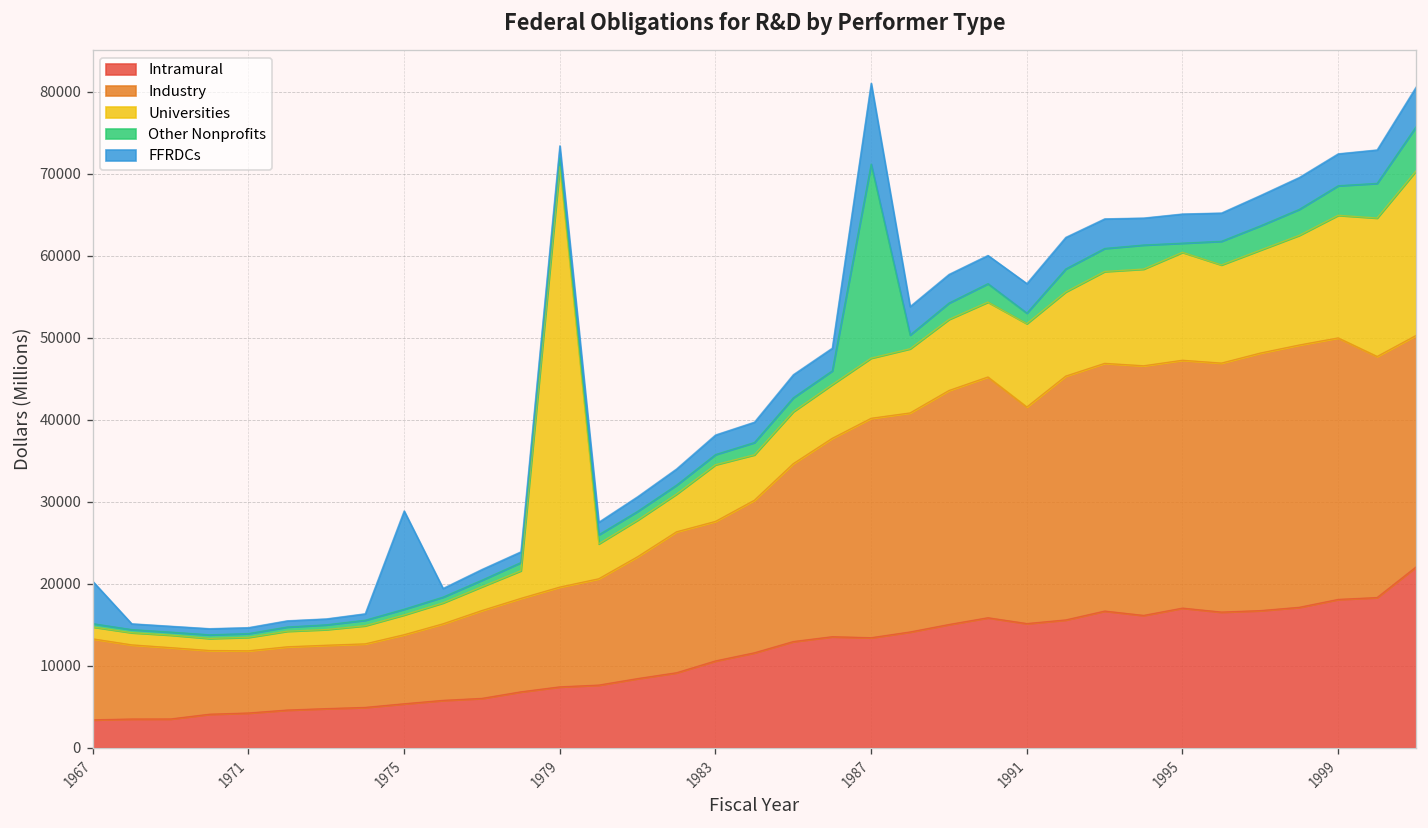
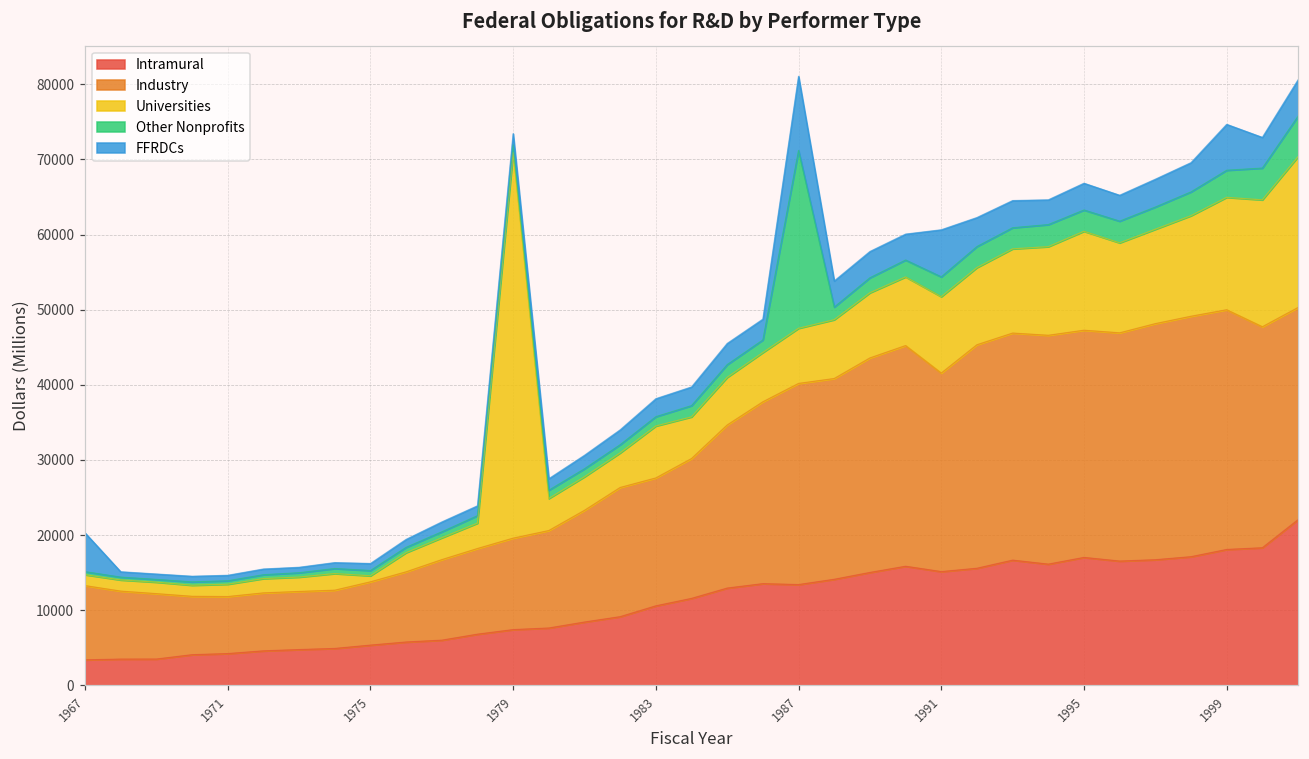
Universities, 1975: 2000 -> 1000
FFRDCs, 1975: 12000 -> 1000
Other Nonprofits, 1991: 1000 -> 3000
FFRDCs, 1991: 4000 -> 6000
Other Nonprofits, 1995: 1000 -> 3000
FFRDCs, 1999: 4000 -> 6000
